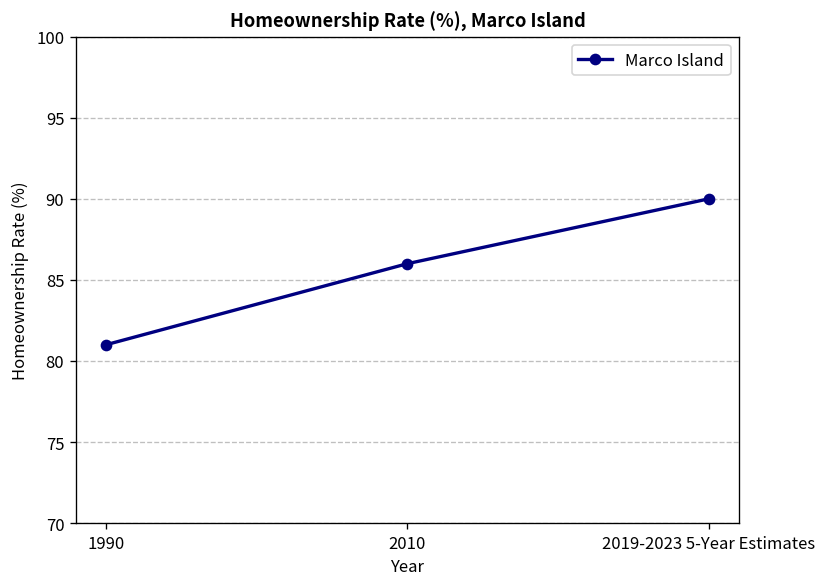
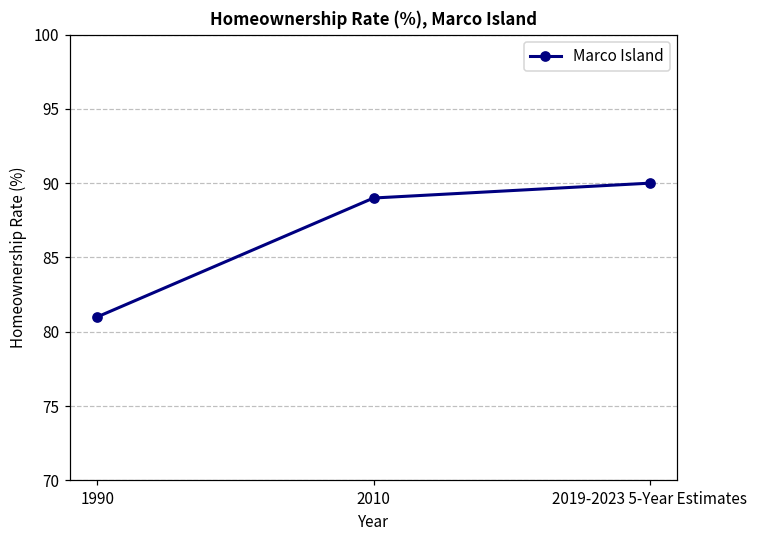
2010: 86 -> 89
